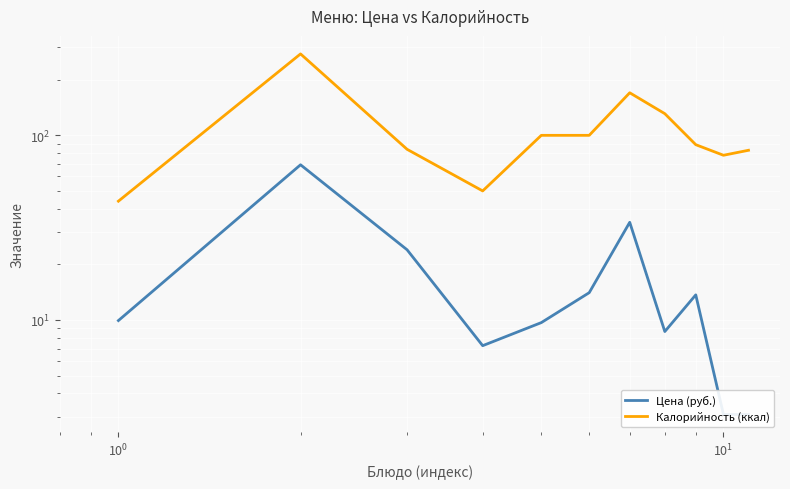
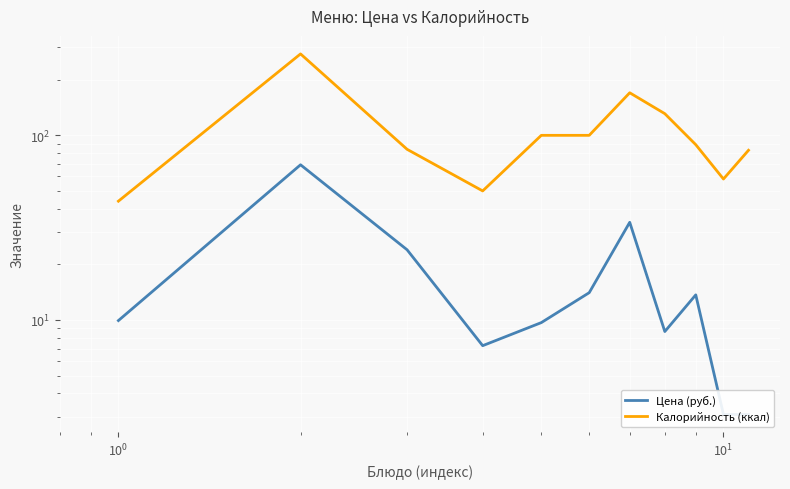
Калорийность (ккал), 10^1: 78 -> 58
